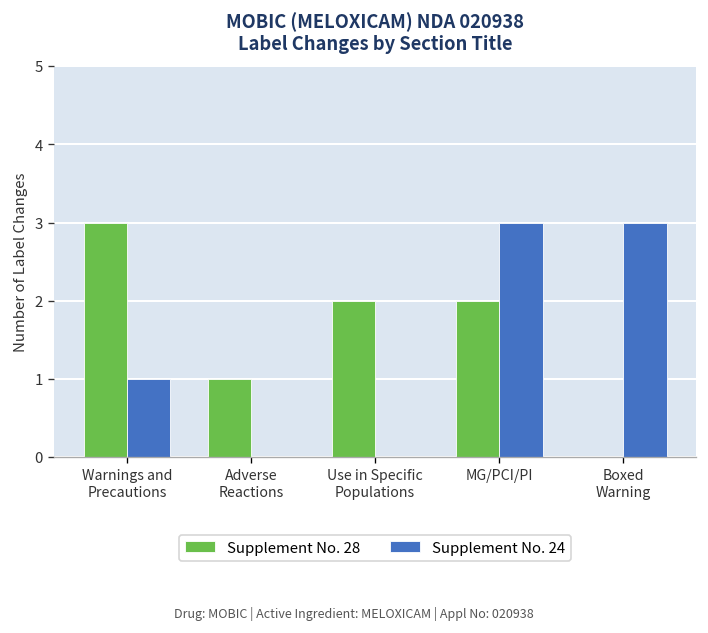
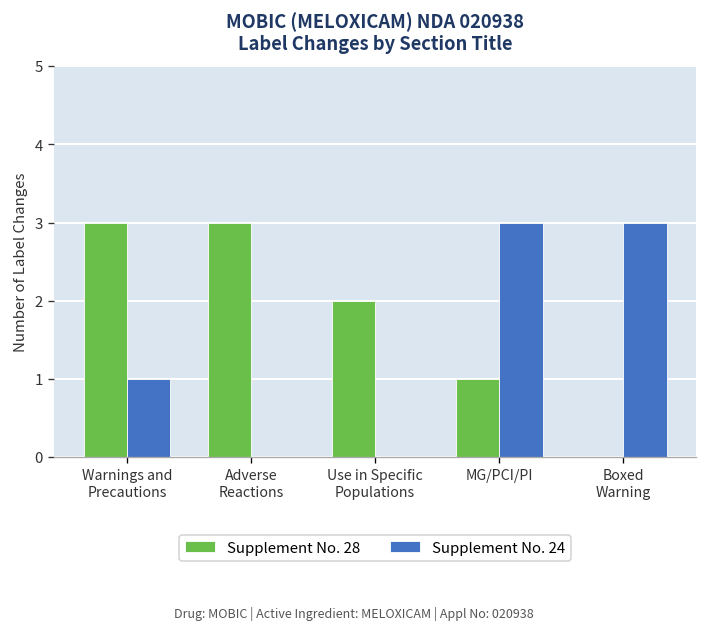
Supplement No. 28, Adverse Reactions: 1 -> 3
Supplement No. 28, MG/PCI/PI: 2 -> 1
